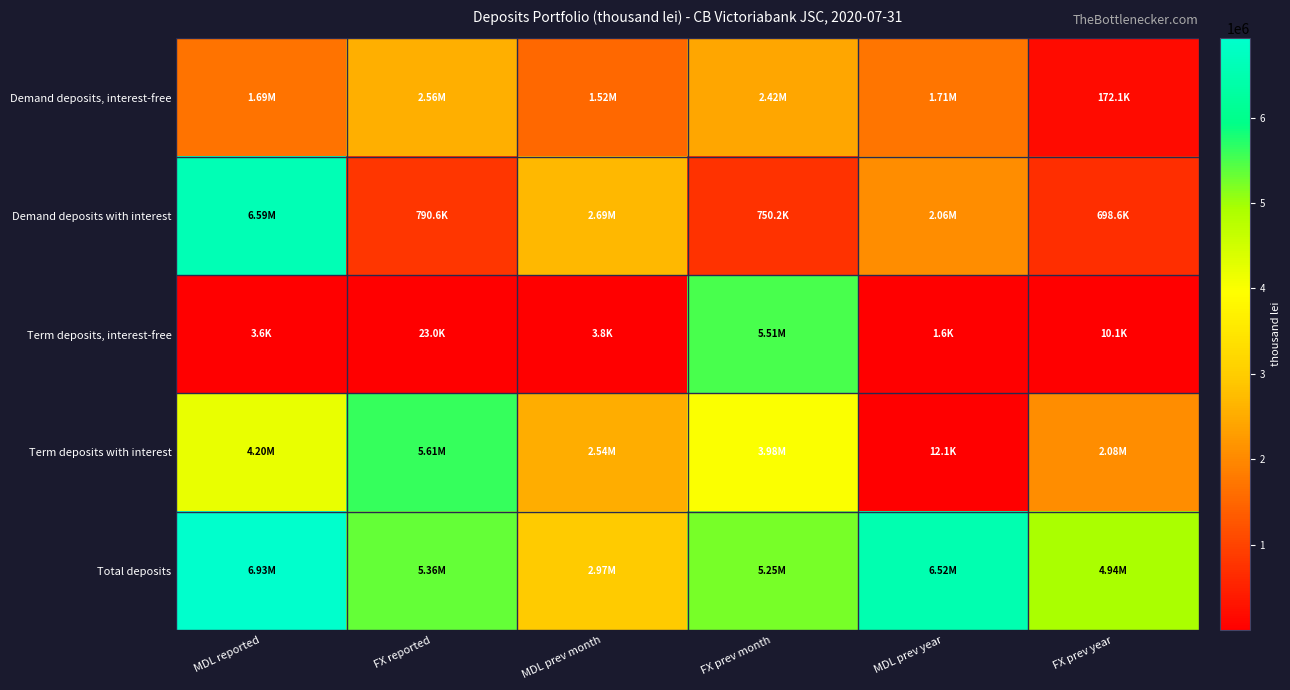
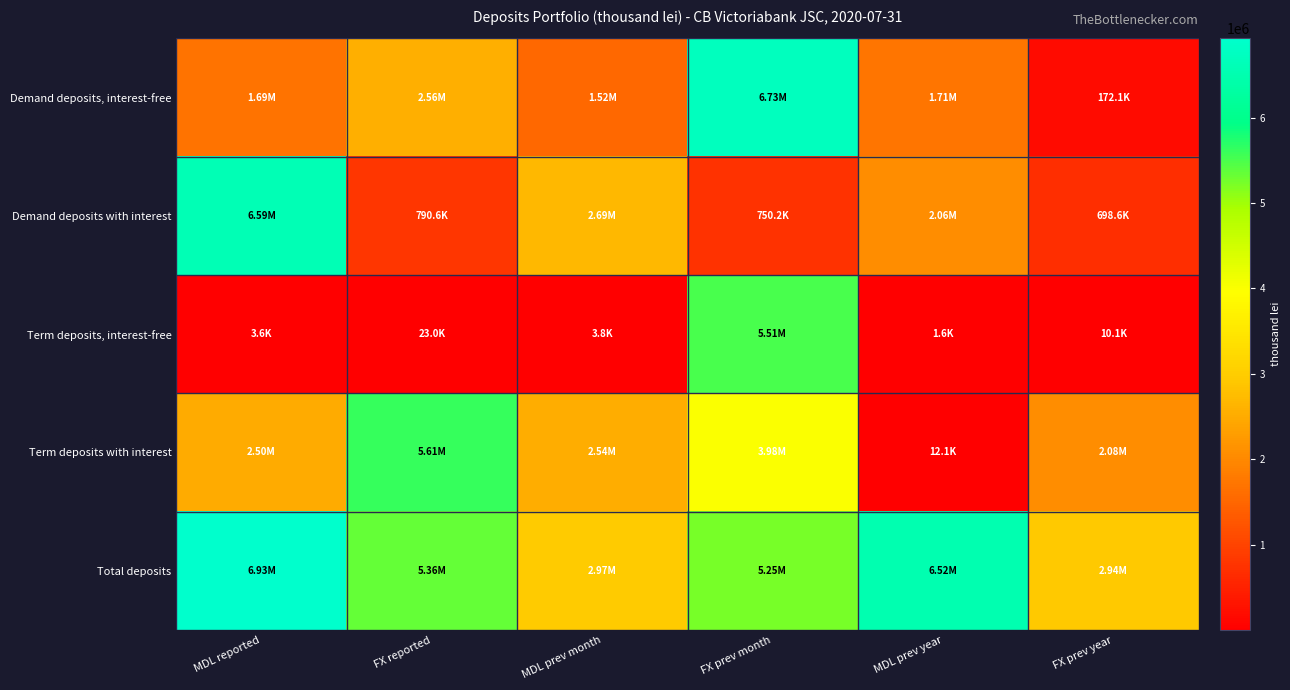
Demand deposits, interest-free, FX prev month: 2.42M -> 6.73M
Term deposits with interest, MDL reported: 4.20M -> 2.50M
Total deposits, FX prev year: 4.94M -> 2.94M
